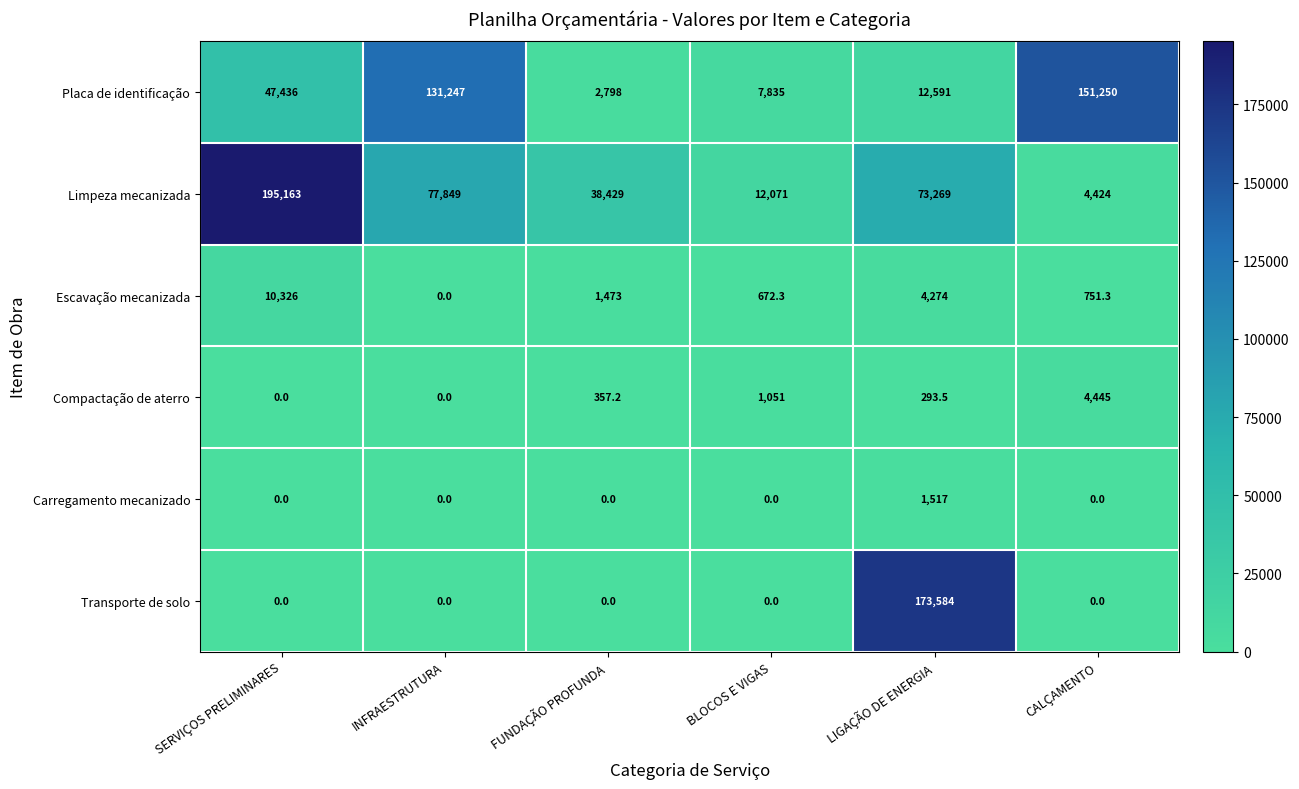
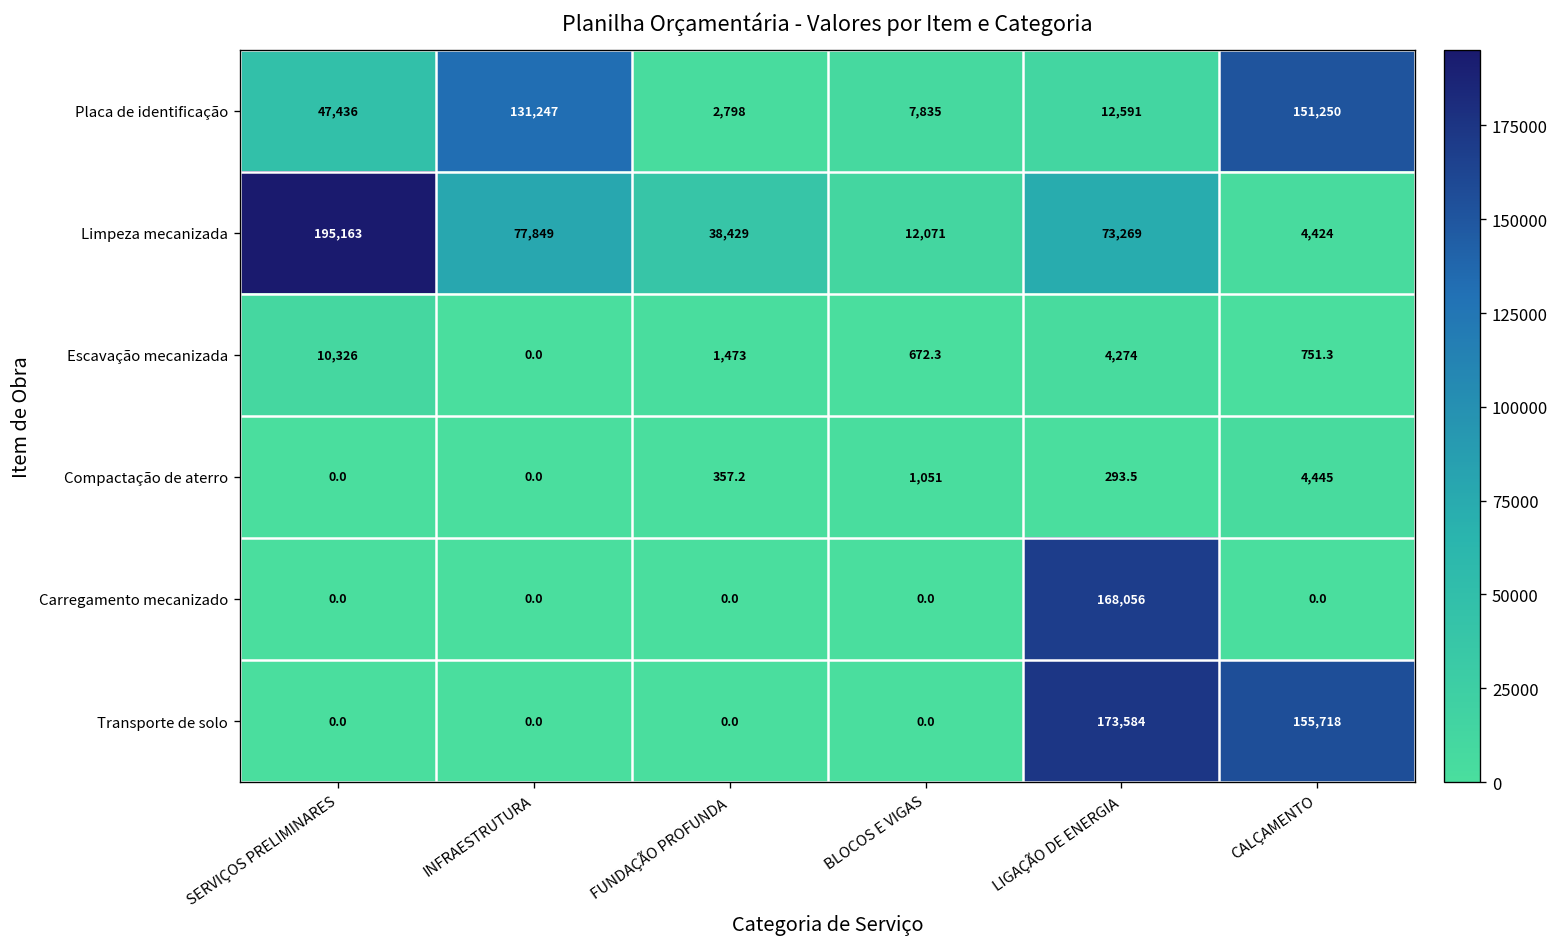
Carregamento mecanizado, LIGAÇÃO DE ENERGIA: 1,517 -> 168,056
Transporte de solo, CALÇAMENTO: 0.0 -> 155,718
